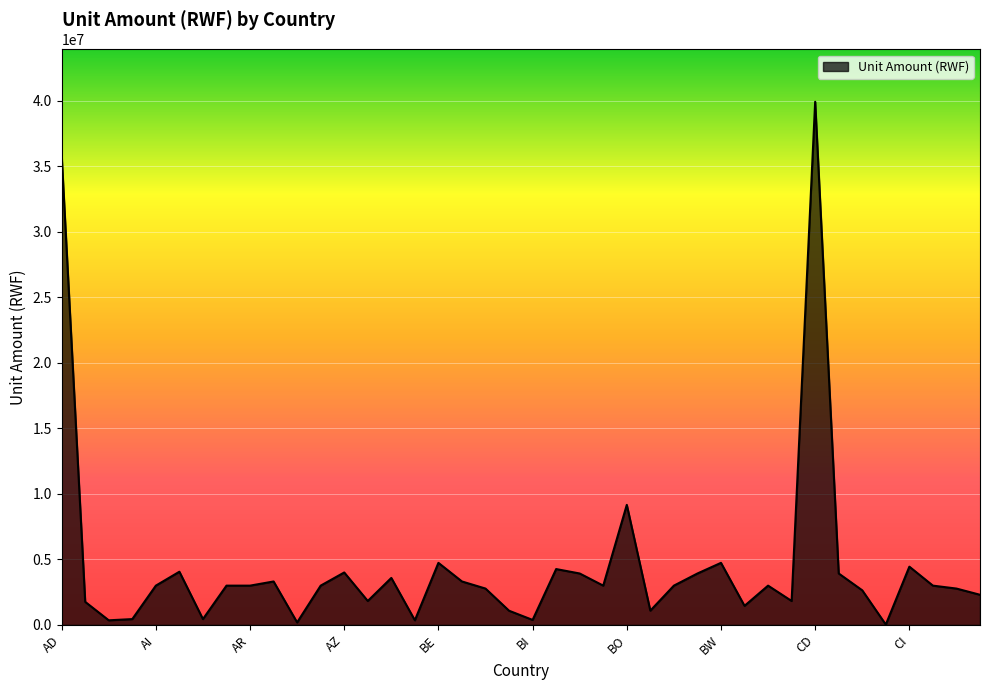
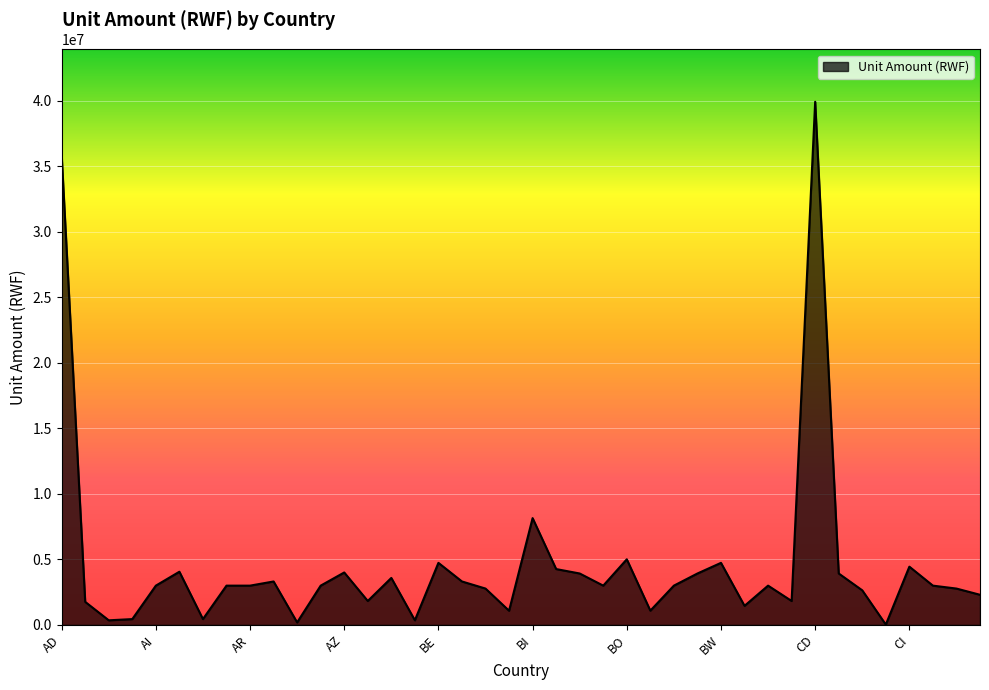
BI: 400000 -> 8100000
BO: 9200000 -> 5000000
